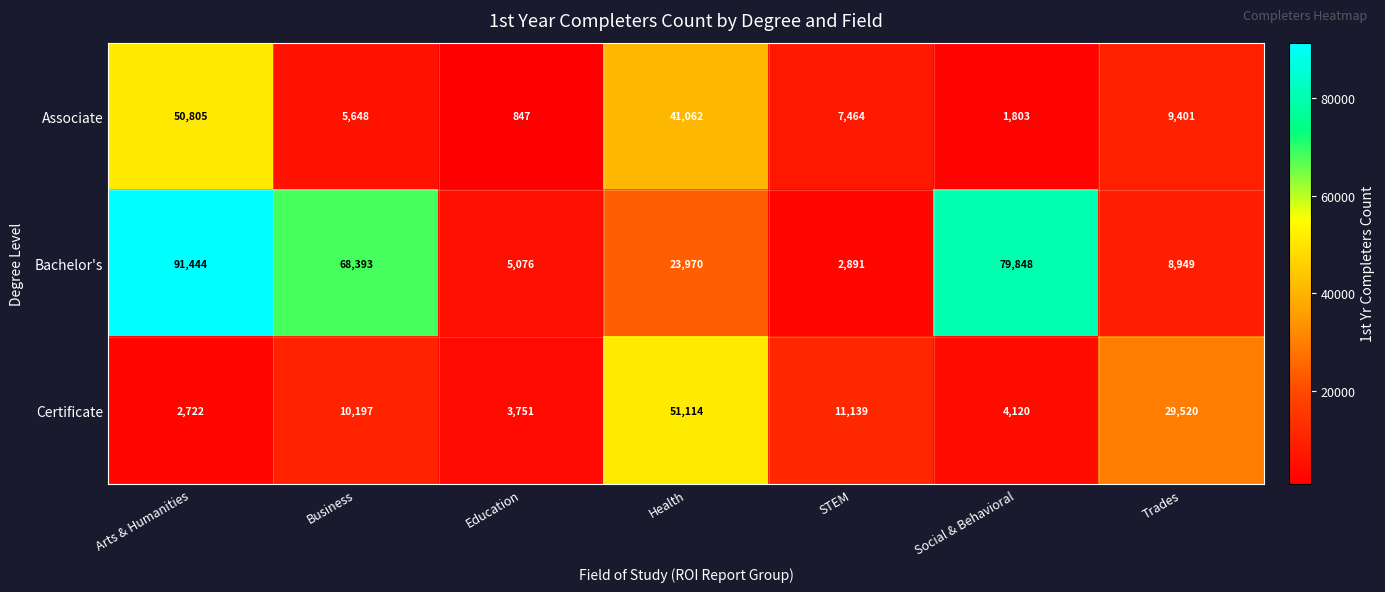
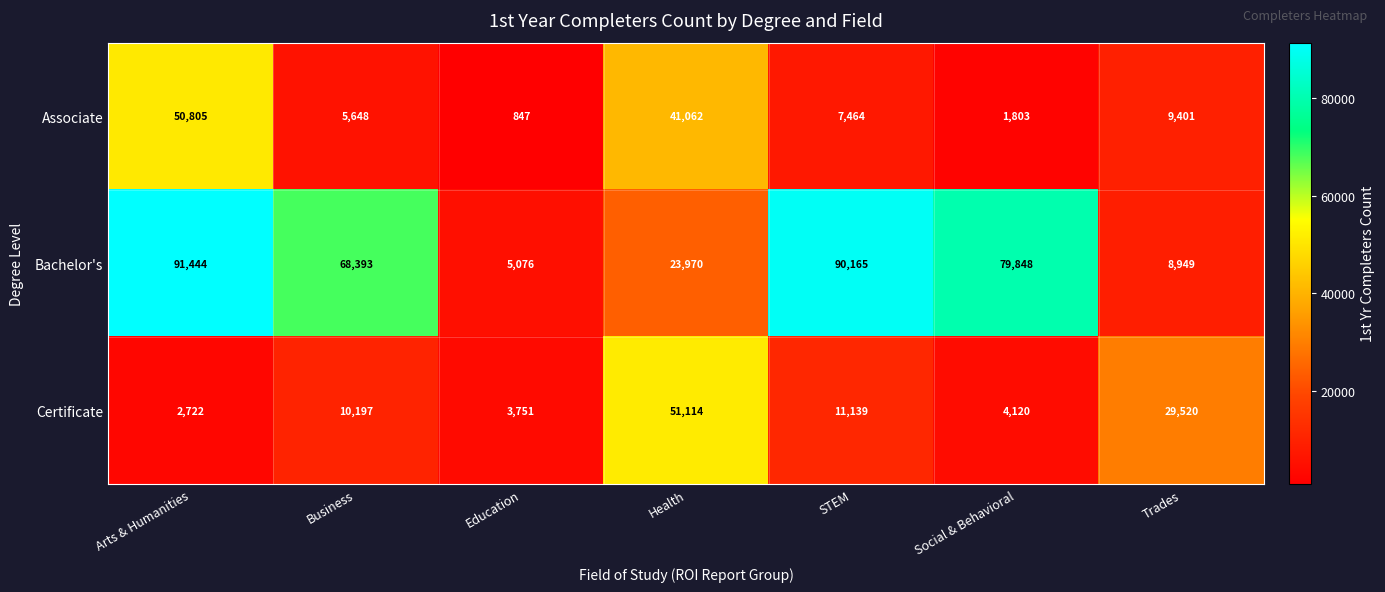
Bachelor's, STEM: 2,891 -> 90,165
